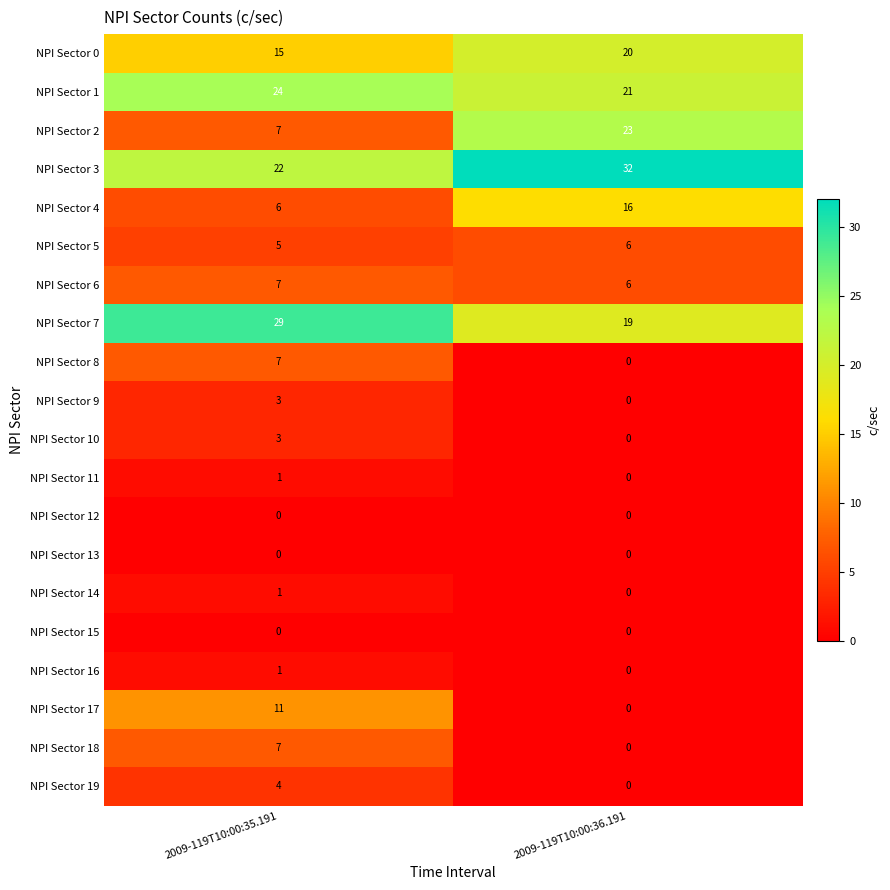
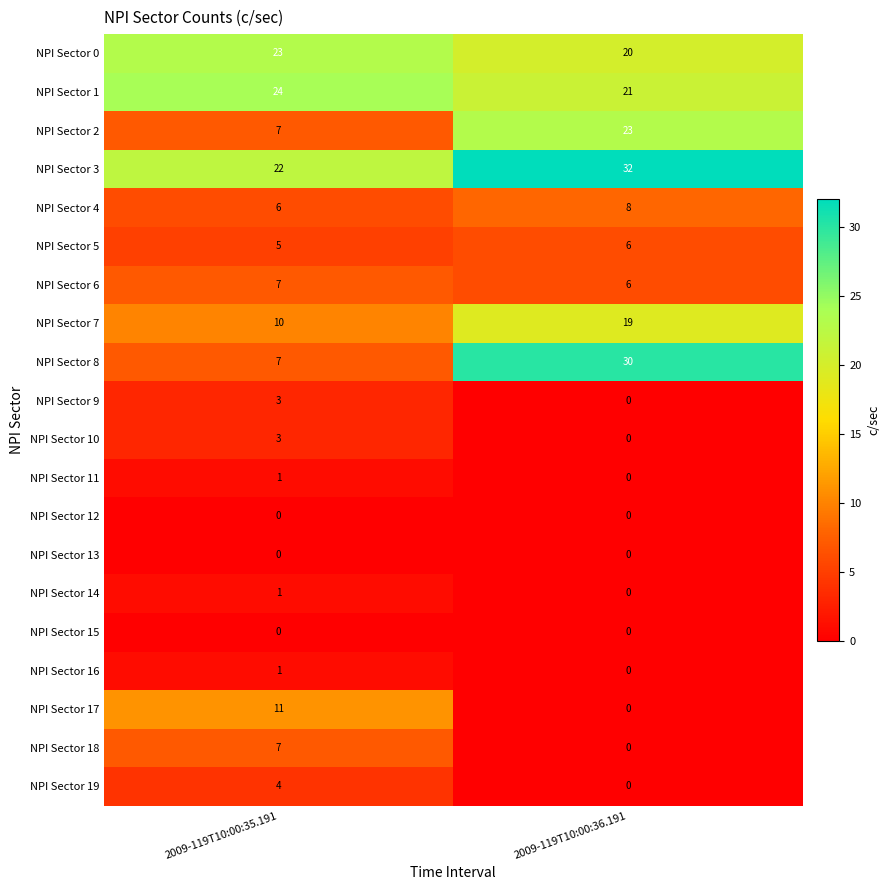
NPI Sector 0, 2009-119T10:00:35.191: 15 -> 23
NPI Sector 4, 2009-119T10:00:36.191: 16 -> 8
NPI Sector 7, 2009-119T10:00:35.191: 29 -> 10
NPI Sector 8, 2009-119T10:00:36.191: 0 -> 30
